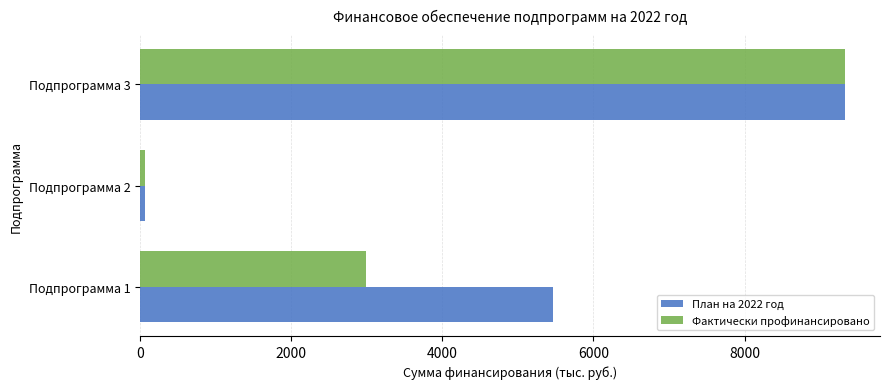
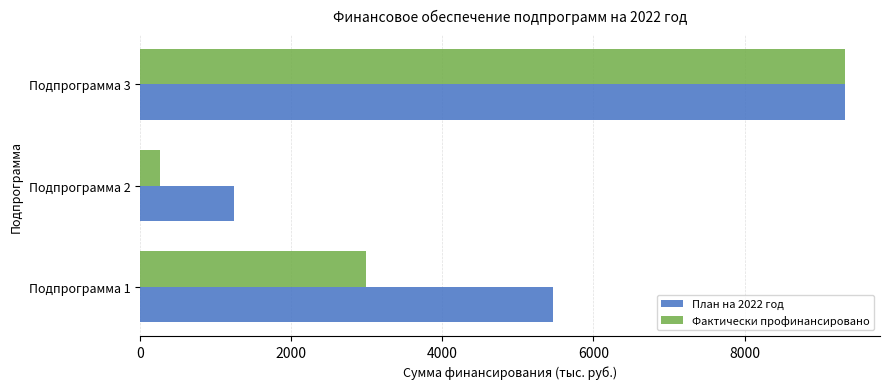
Фактически профинансировано, Подпрограмма 2: 100 -> 300
План на 2022 год, Подпрограмма 2: 100 -> 1200
